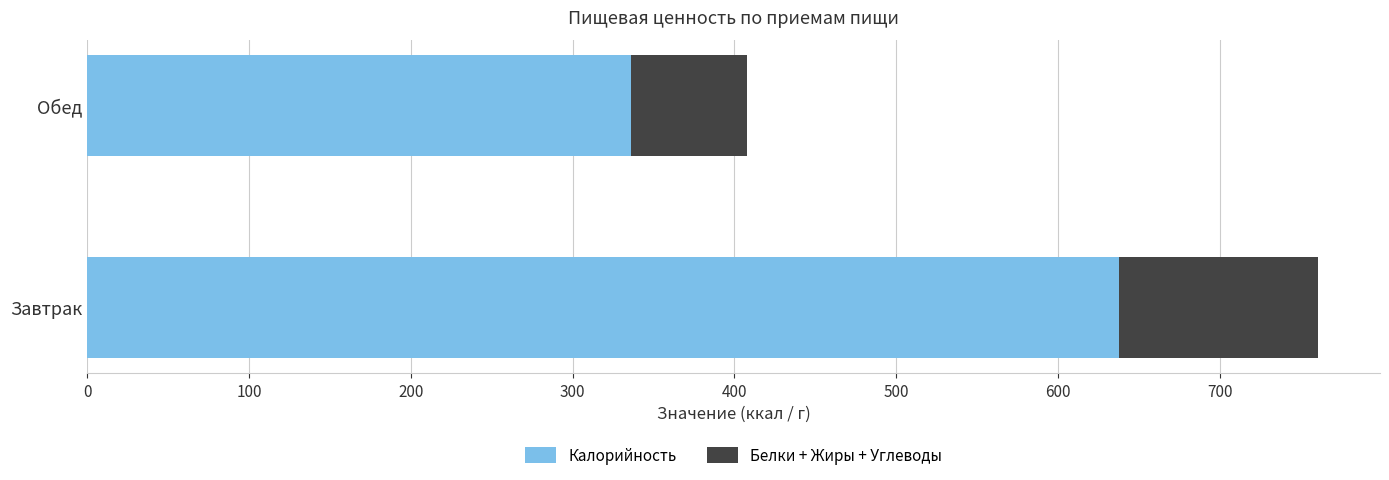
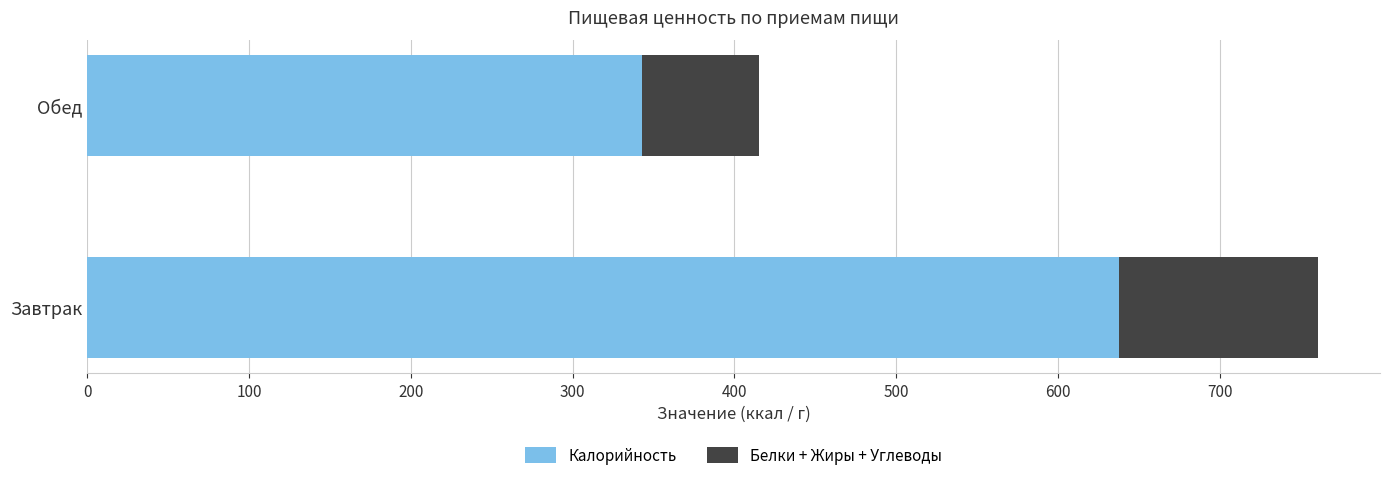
Калорийность, Обед: 336 -> 343
